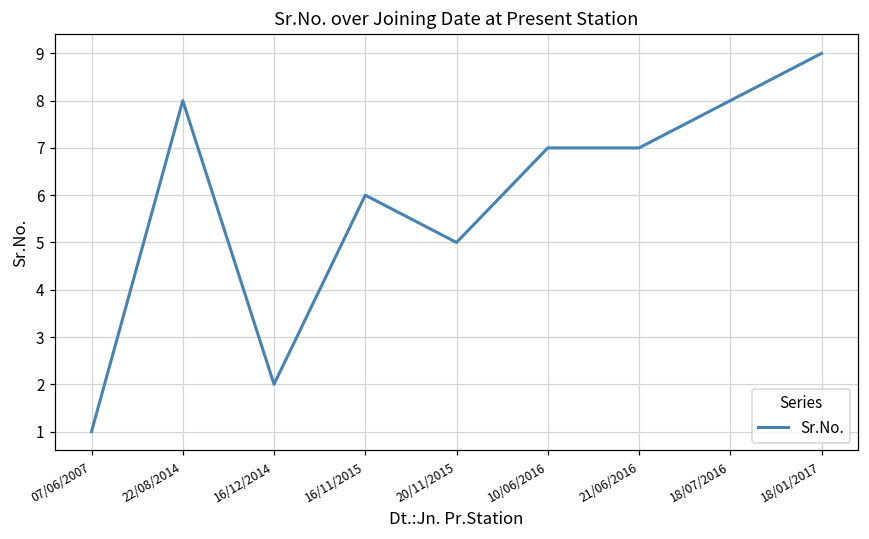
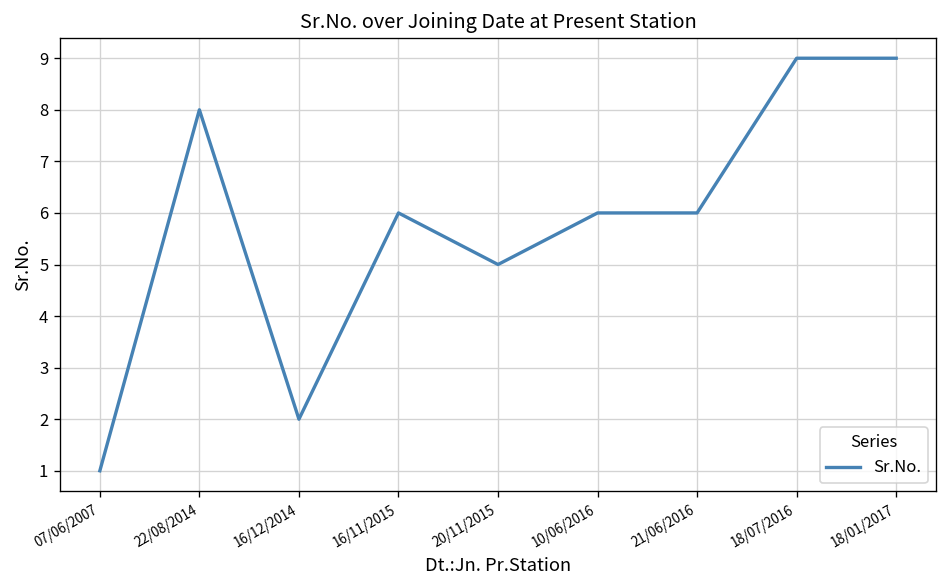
10/06/2016: 7 -> 6
21/06/2016: 7 -> 6
18/07/2016: 8 -> 9
